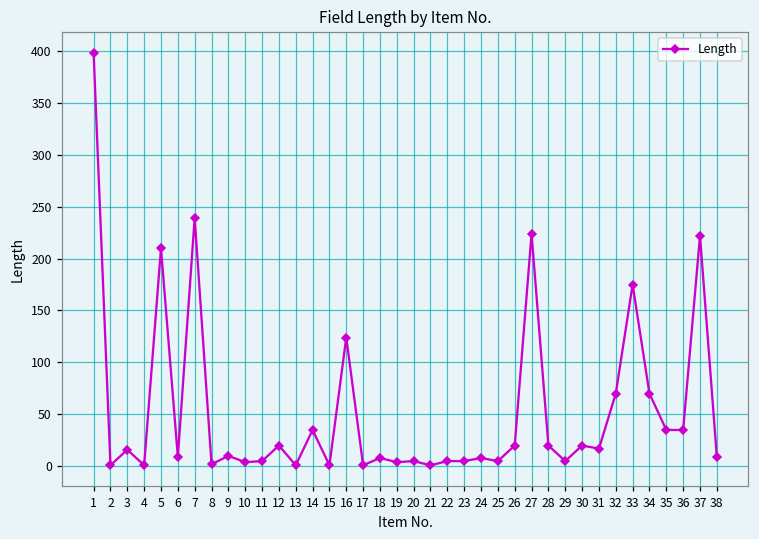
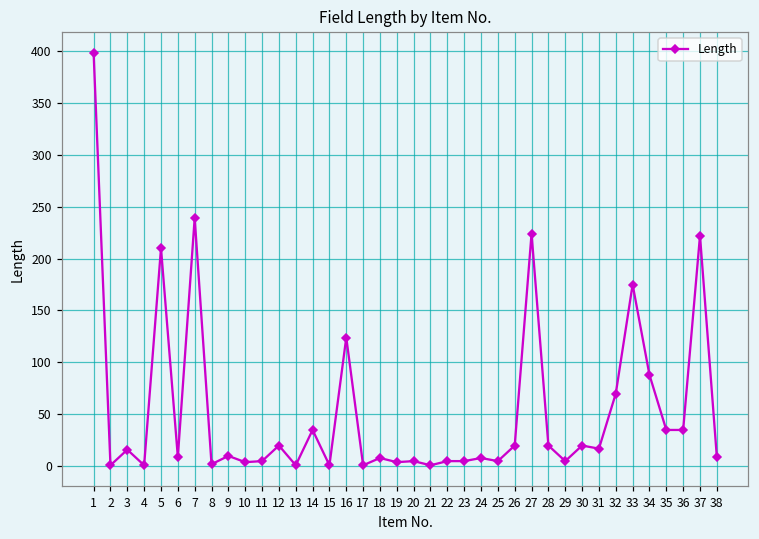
34: 70 -> 90
